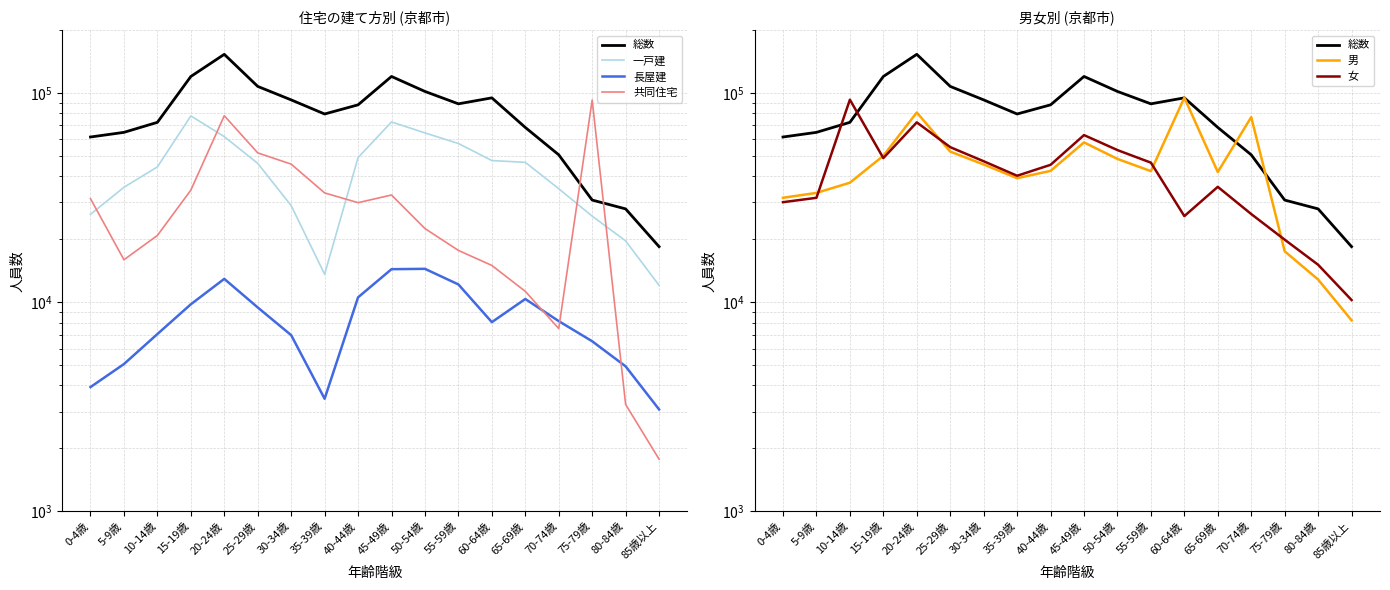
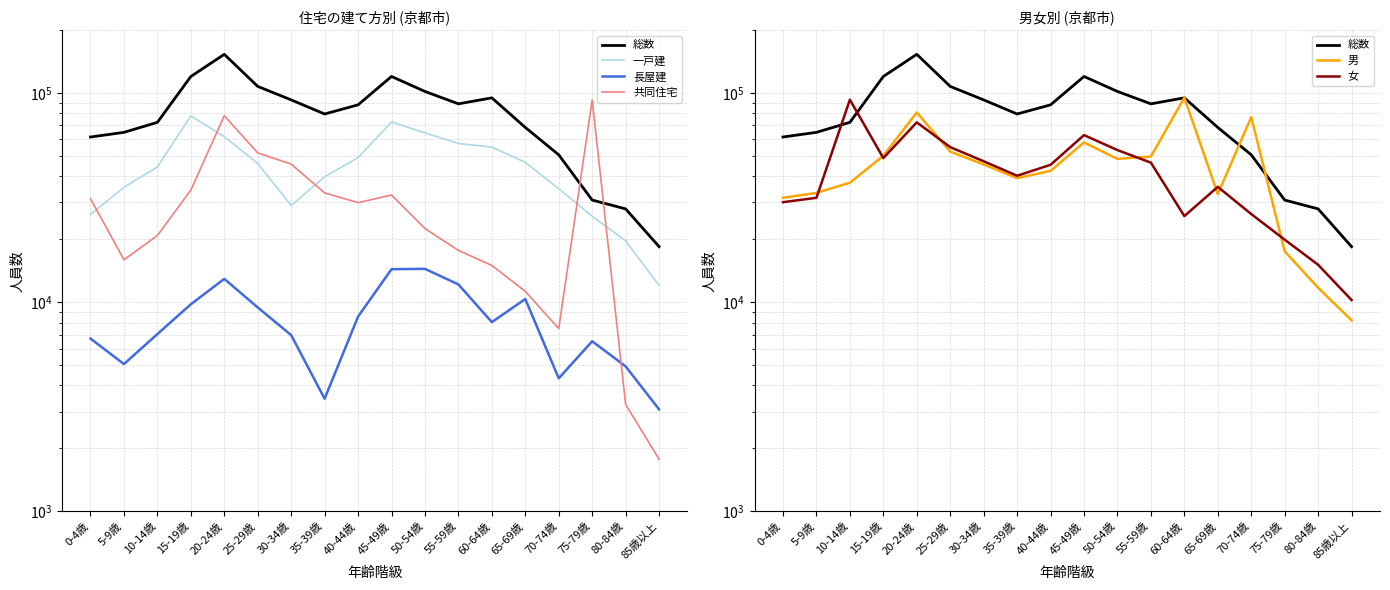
住宅の建て方別 (京都市), 長屋建, 0-4歳: 3900 -> 6700
住宅の建て方別 (京都市), 一戸建, 35-39歳: 14000 -> 40000
住宅の建て方別 (京都市), 長屋建, 40-44歳: 11000 -> 8500
住宅の建て方別 (京都市), 一戸建, 60-64歳: 48000 -> 55000
住宅の建て方別 (京都市), 長屋建, 70-74歳: 8100 -> 4300
男女別 (京都市), 男, 55-59歳: 42000 -> 50000
男女別 (京都市), 男, 65-69歳: 42000 -> 33000
男女別 (京都市), 男, 80-84歳: 13000 -> 12000
